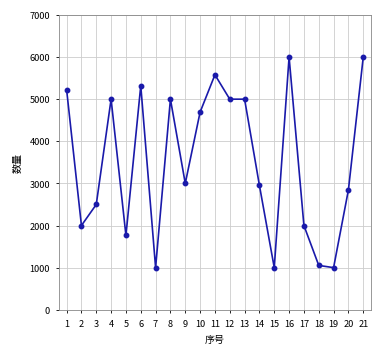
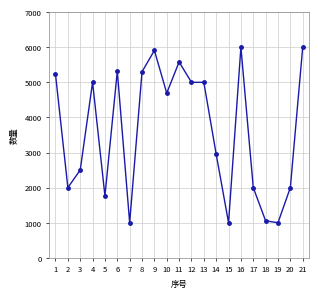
8: 5000 -> 5300
9: 3000 -> 5900
20: 2800 -> 2000
